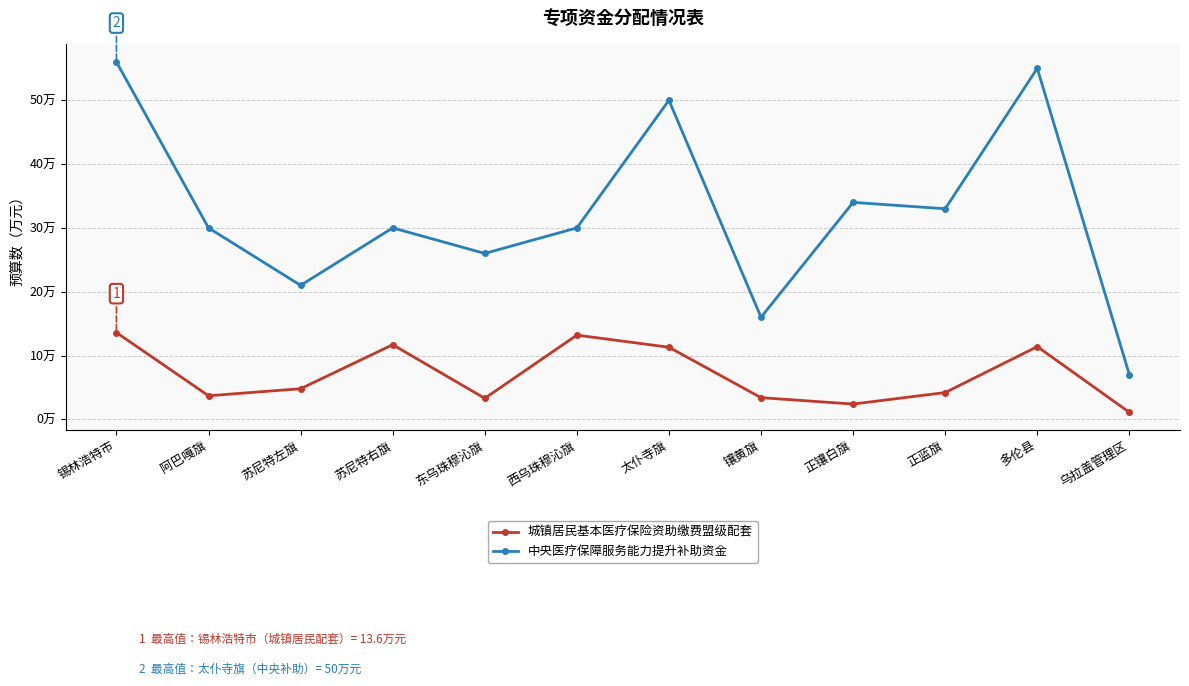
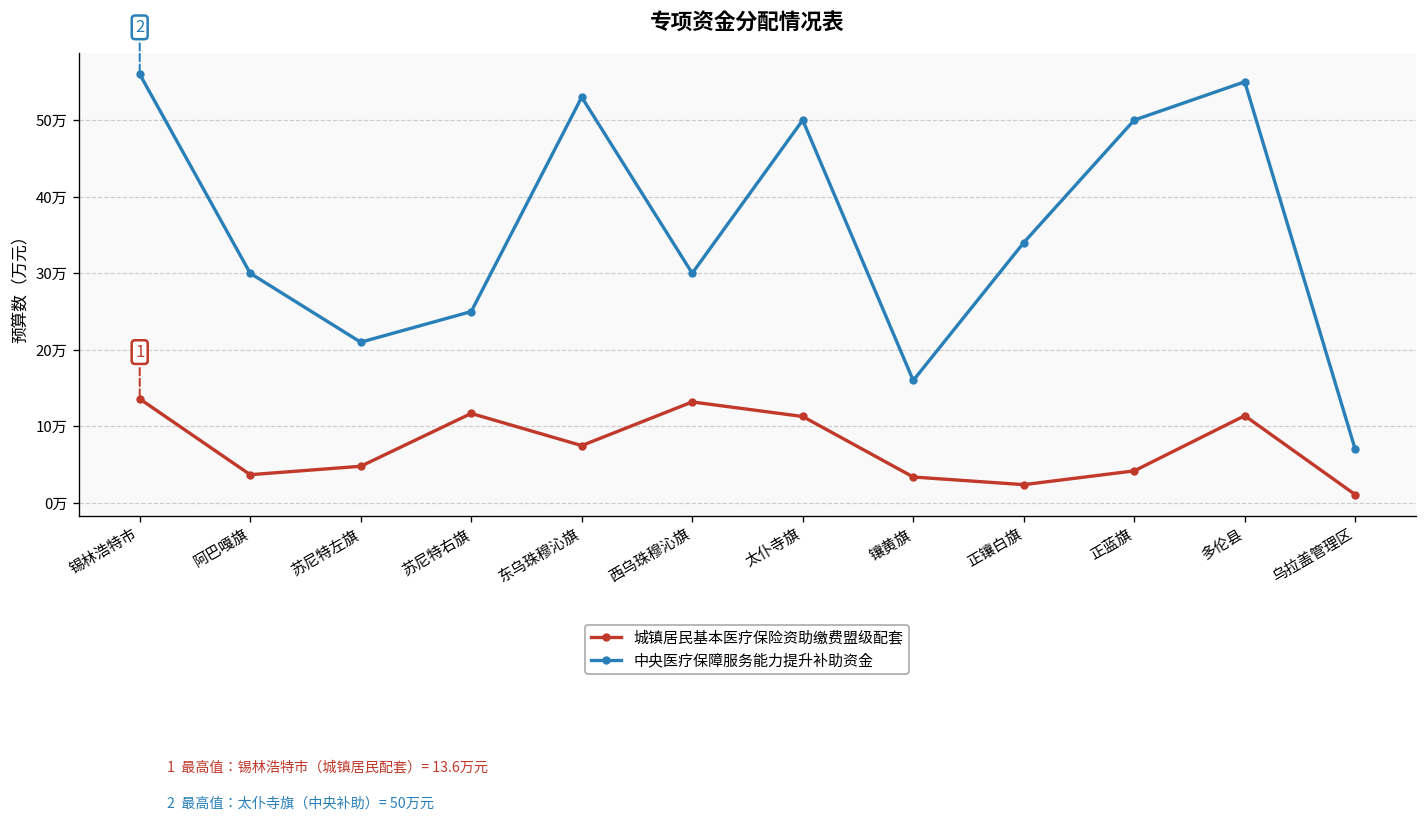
中央医疗保障服务能力提升补助资金, 苏尼特右旗: 30万 -> 25万
城镇居民基本医疗保险资助缴费盟级配套, 东乌珠穆沁旗: 3万 -> 8万
中央医疗保障服务能力提升补助资金, 东乌珠穆沁旗: 26万 -> 53万
中央医疗保障服务能力提升补助资金, 正蓝旗: 33万 -> 50万
